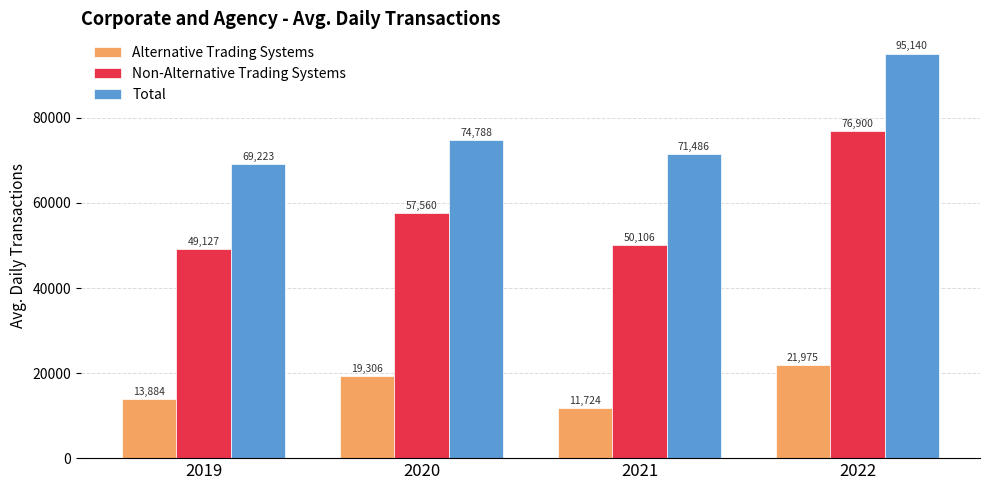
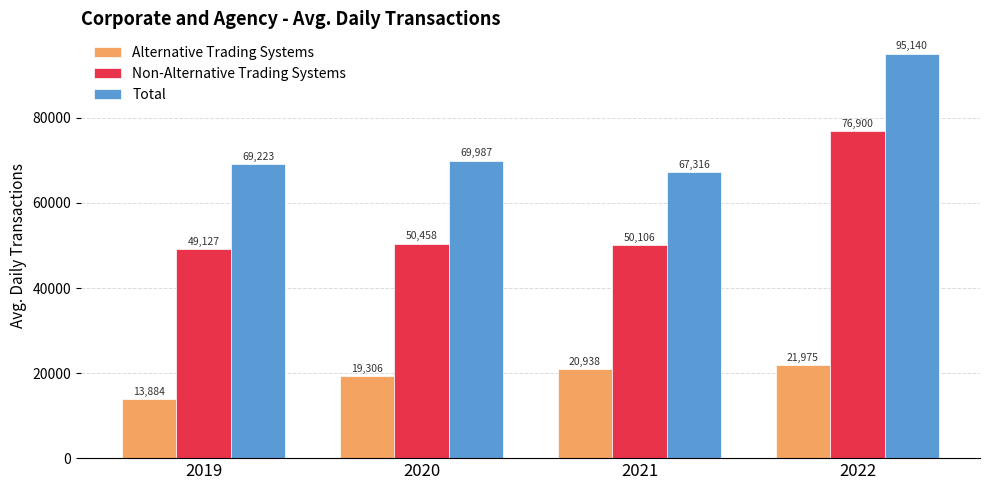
Non-Alternative Trading Systems, 2020: 57,560 -> 50,458
Total, 2020: 74,788 -> 69,987
Alternative Trading Systems, 2021: 11,724 -> 20,938
Total, 2021: 71,486 -> 67,316
